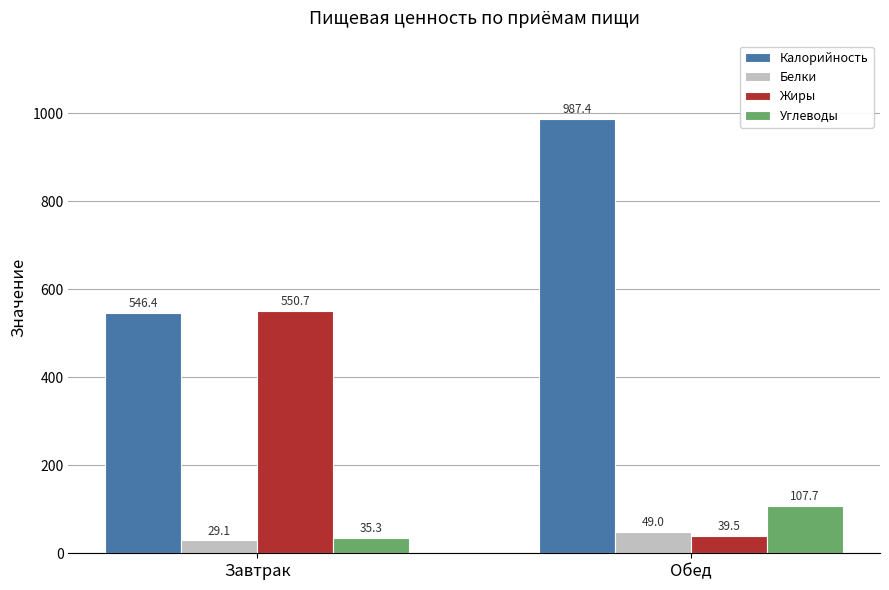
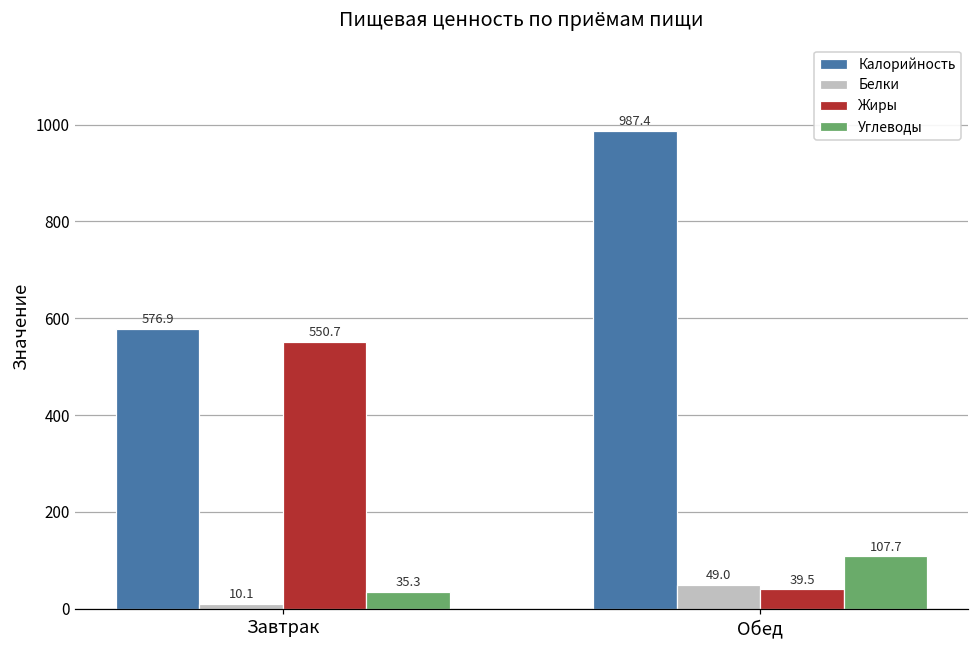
Калорийность, Завтрак: 546.4 -> 576.9
Белки, Завтрак: 29.1 -> 10.1
